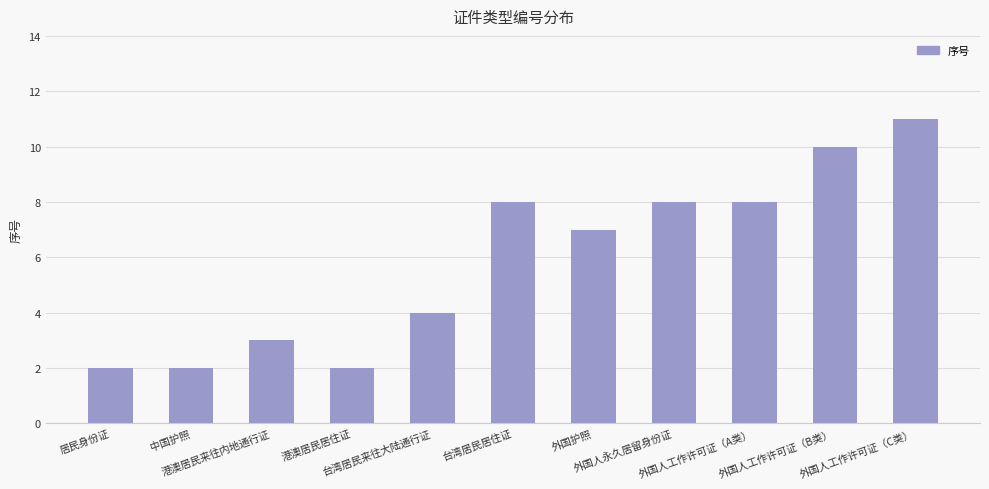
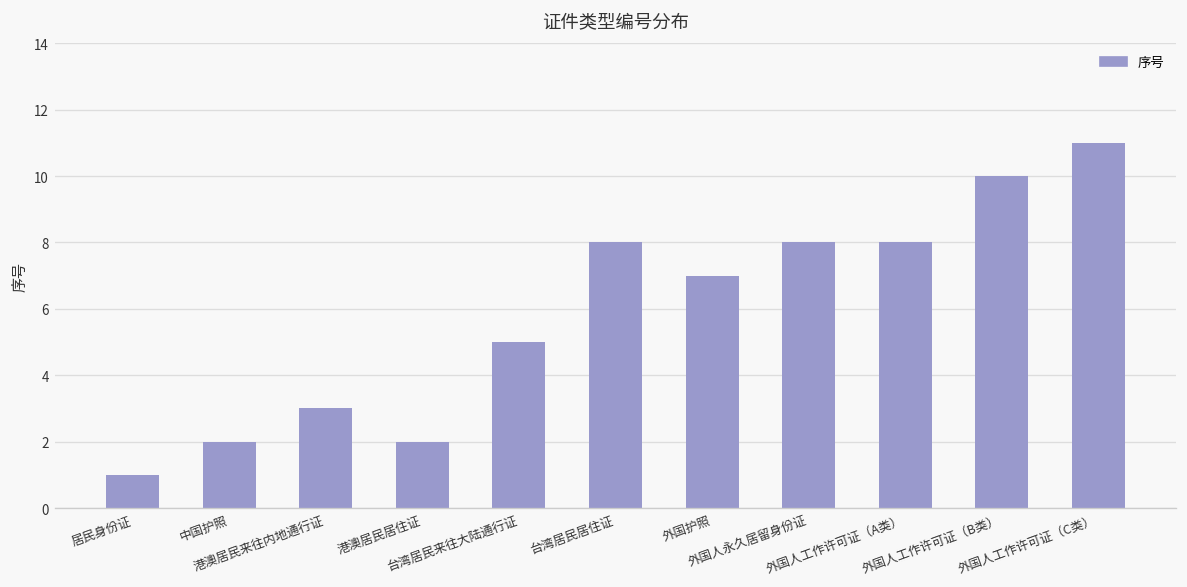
居民身份证: 2 -> 1
台湾居民来往大陆通行证: 4 -> 5
